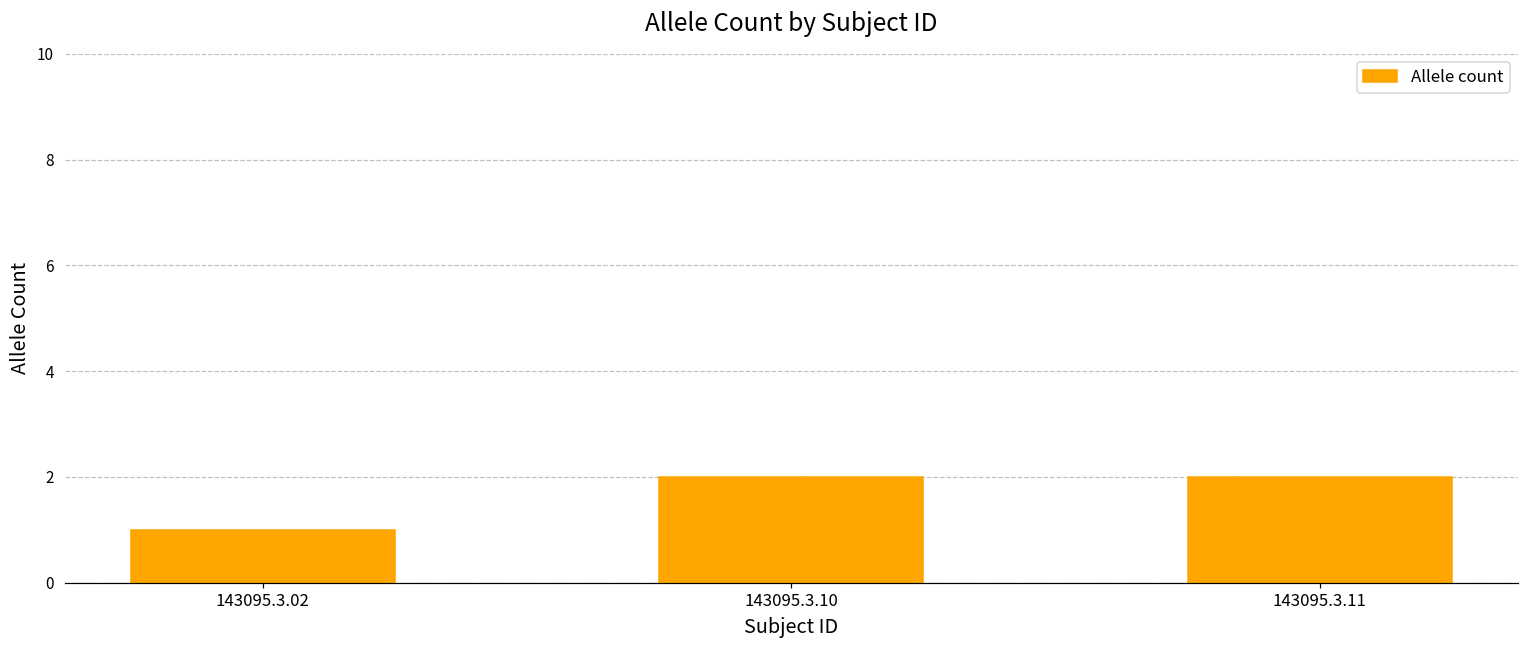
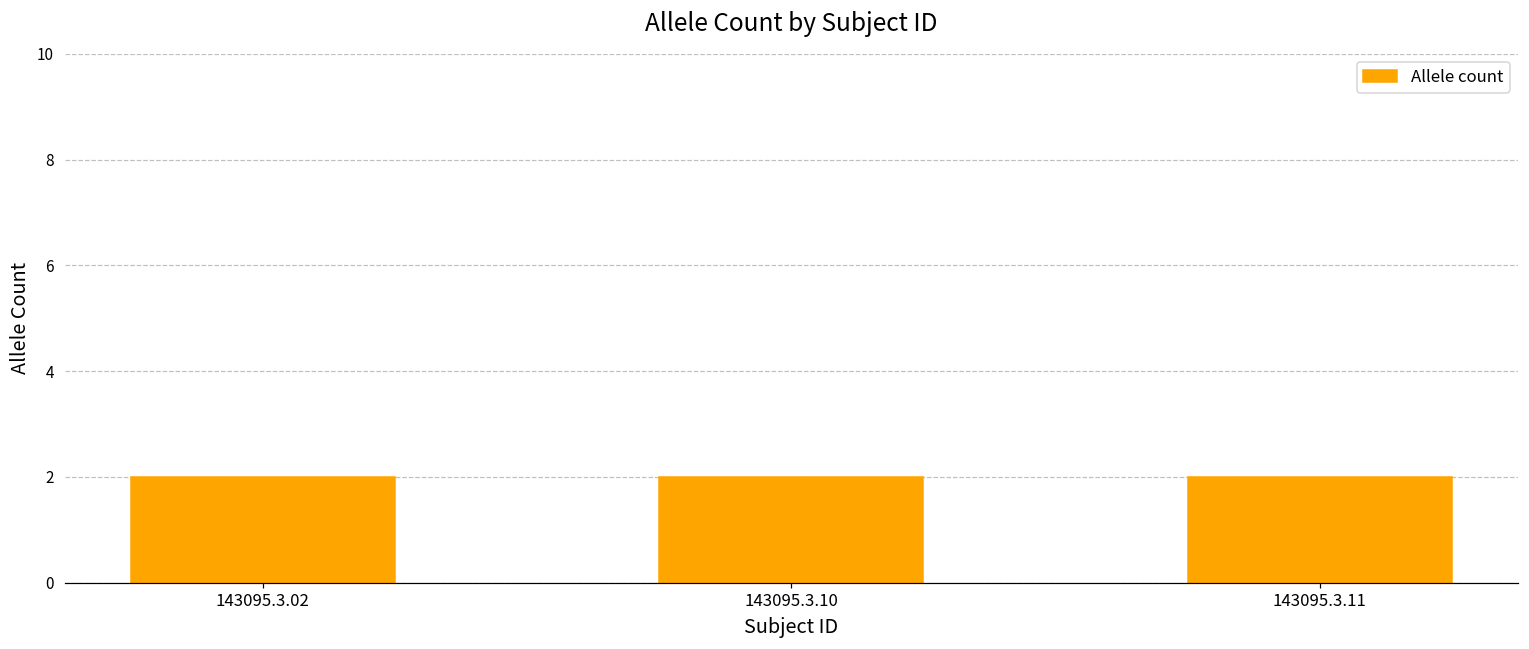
143095.3.02: 1 -> 2
